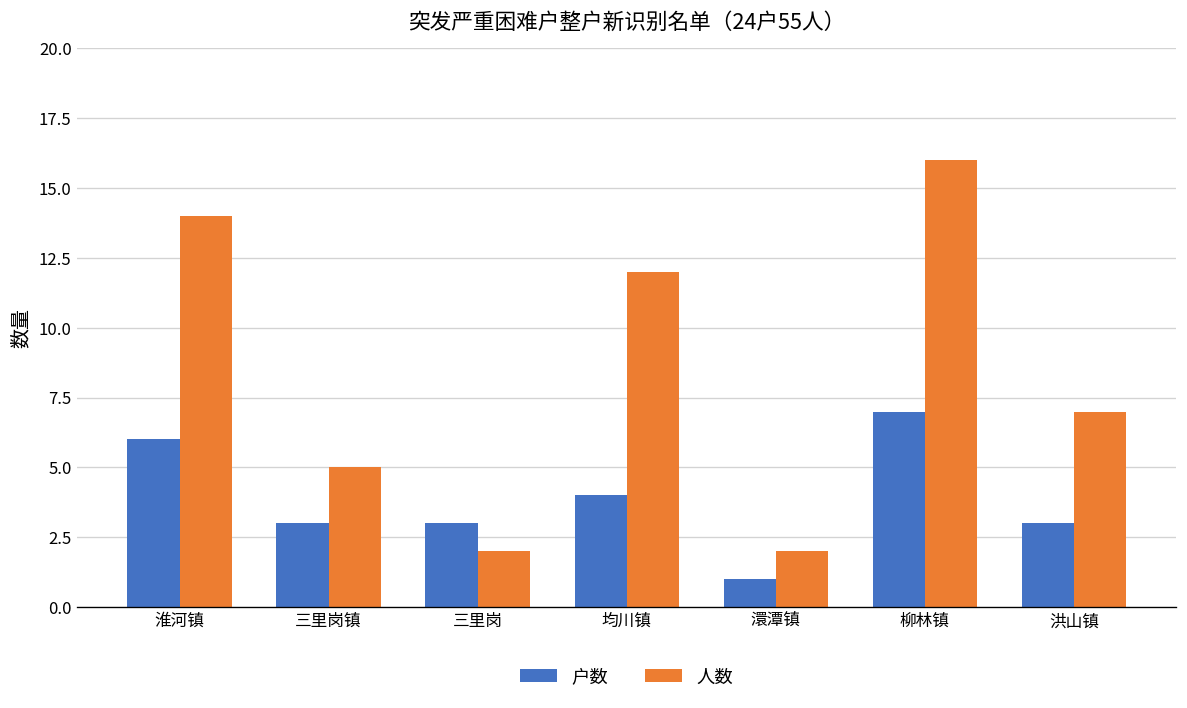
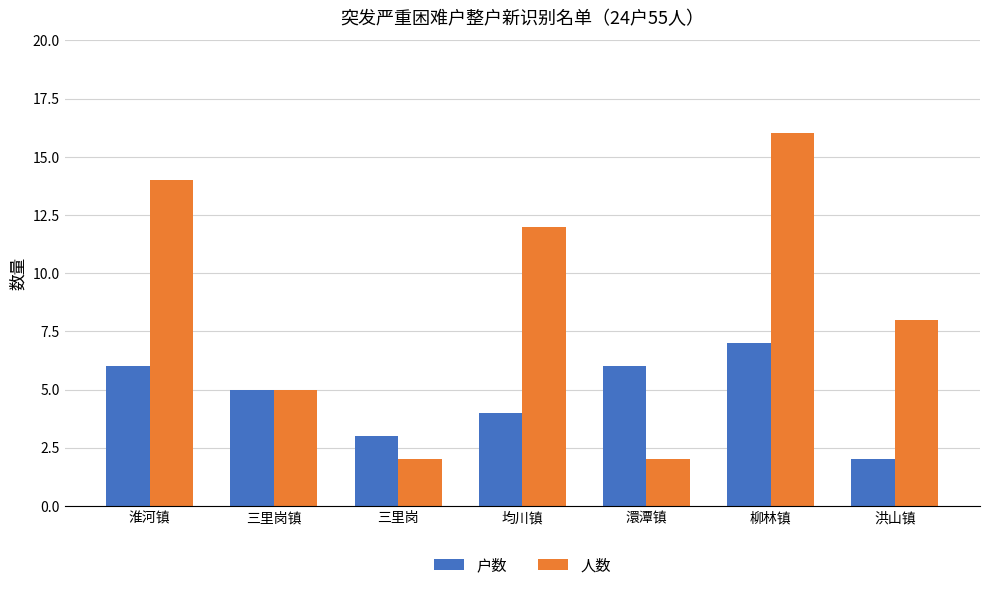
户数, 三里岗镇: 3 -> 5
户数, 澴潭镇: 1 -> 6
户数, 洪山镇: 3 -> 2
人数, 洪山镇: 7 -> 8
